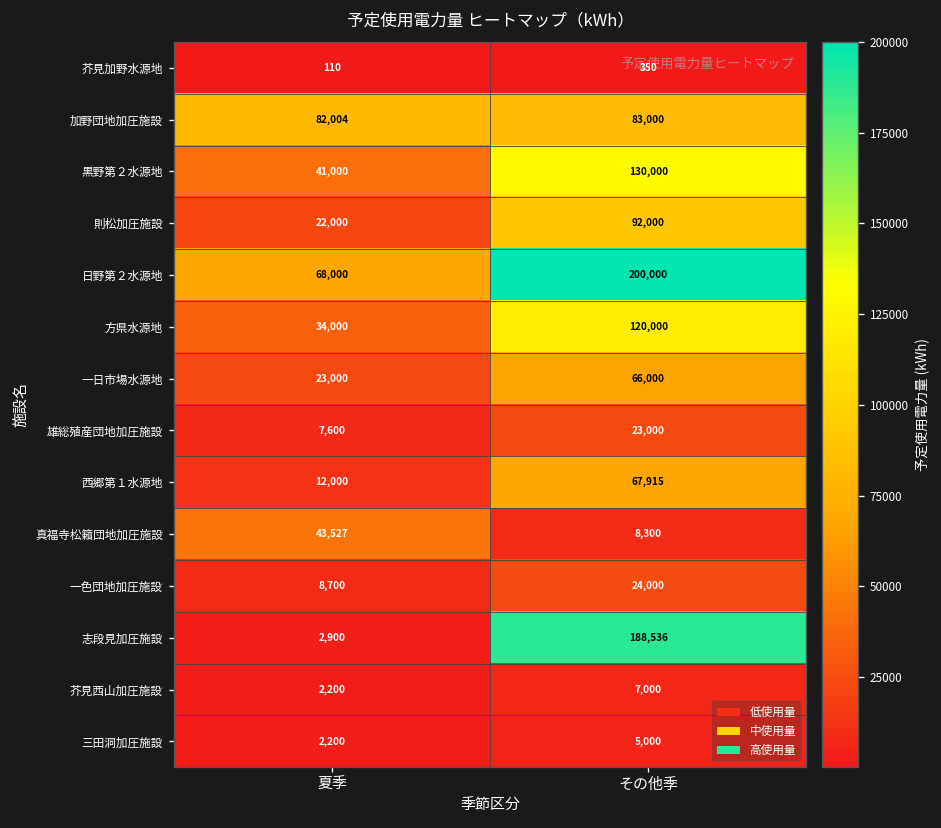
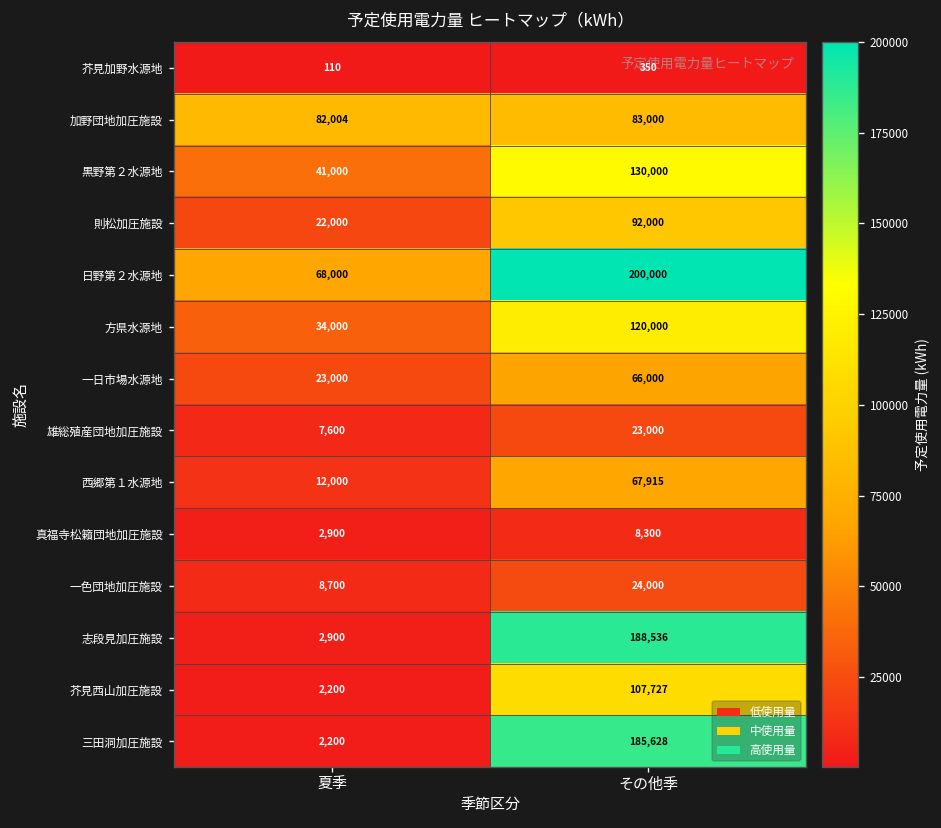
真福寺松籟団地加圧施設, 夏季: 43,527 -> 2,900
芥見西山加圧施設, その他季: 7,000 -> 107,727
三田洞加圧施設, その他季: 5,000 -> 185,628
